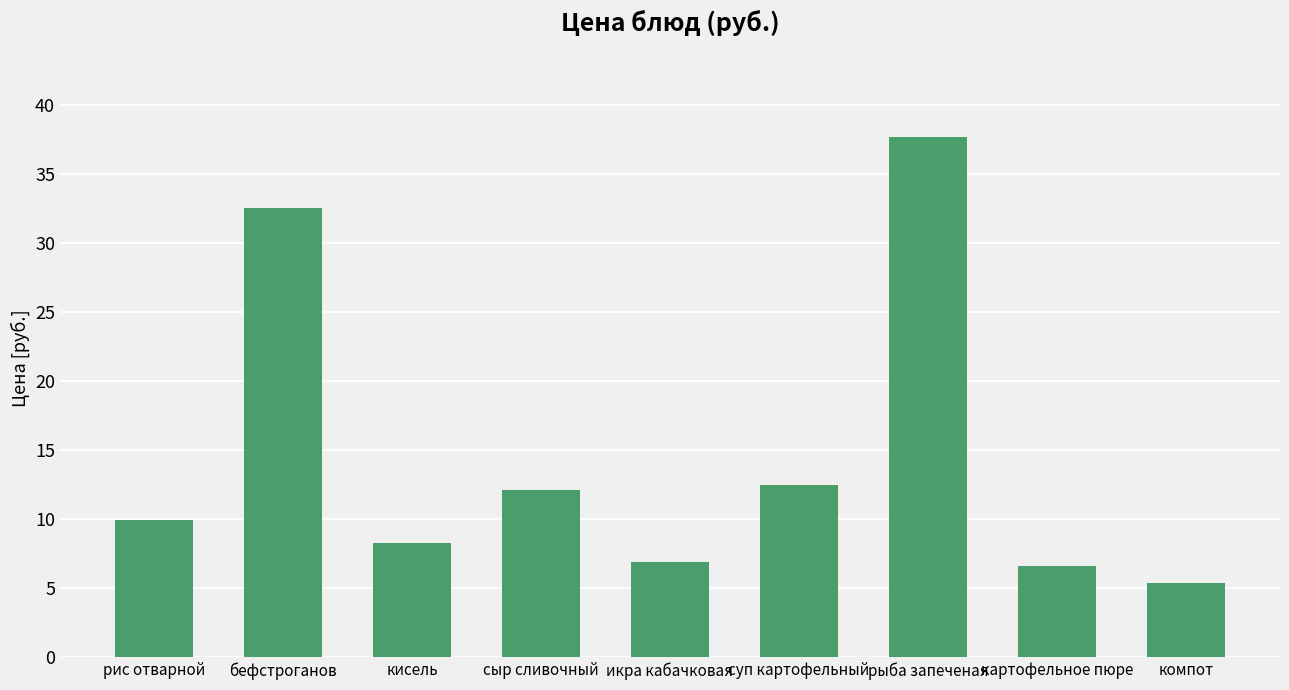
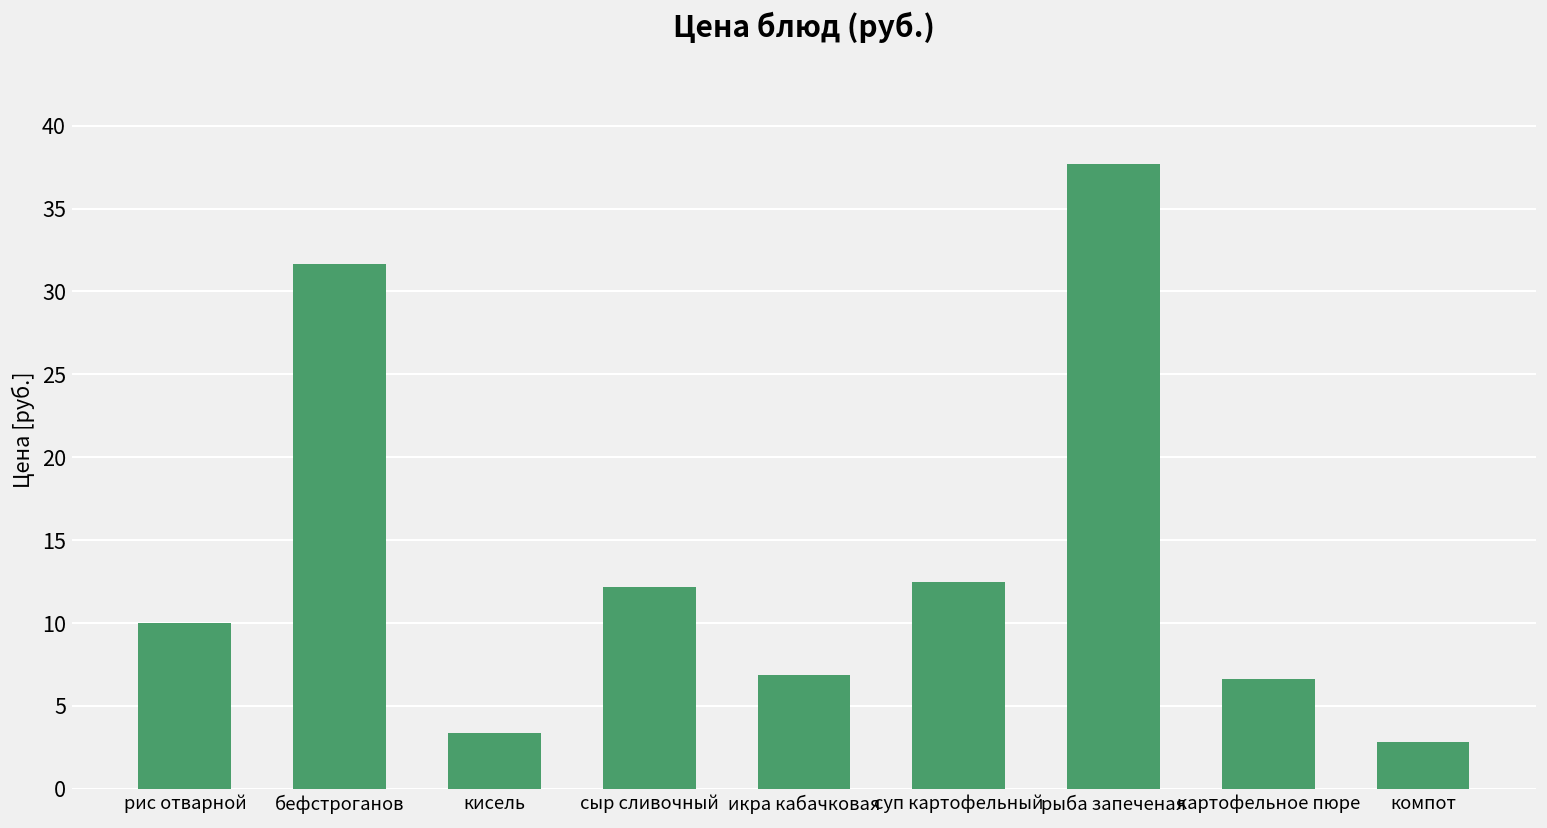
бефстроганов: 32.5 -> 31.7
кисель: 8.3 -> 3.4
компот: 5.4 -> 2.8
